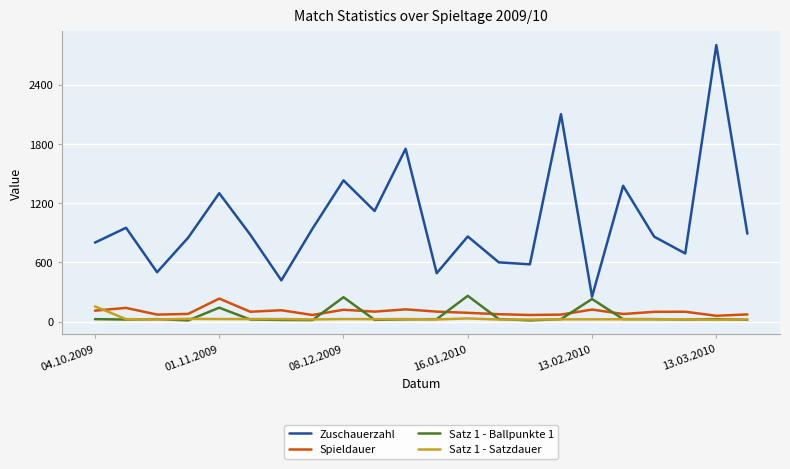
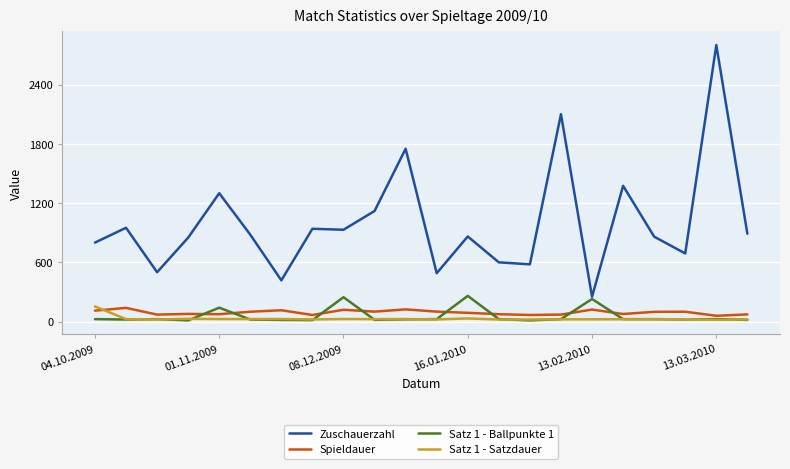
Spieldauer, 01.11.2009: 200 -> 100
Zuschauerzahl, 08.12.2009: 1400 -> 900
